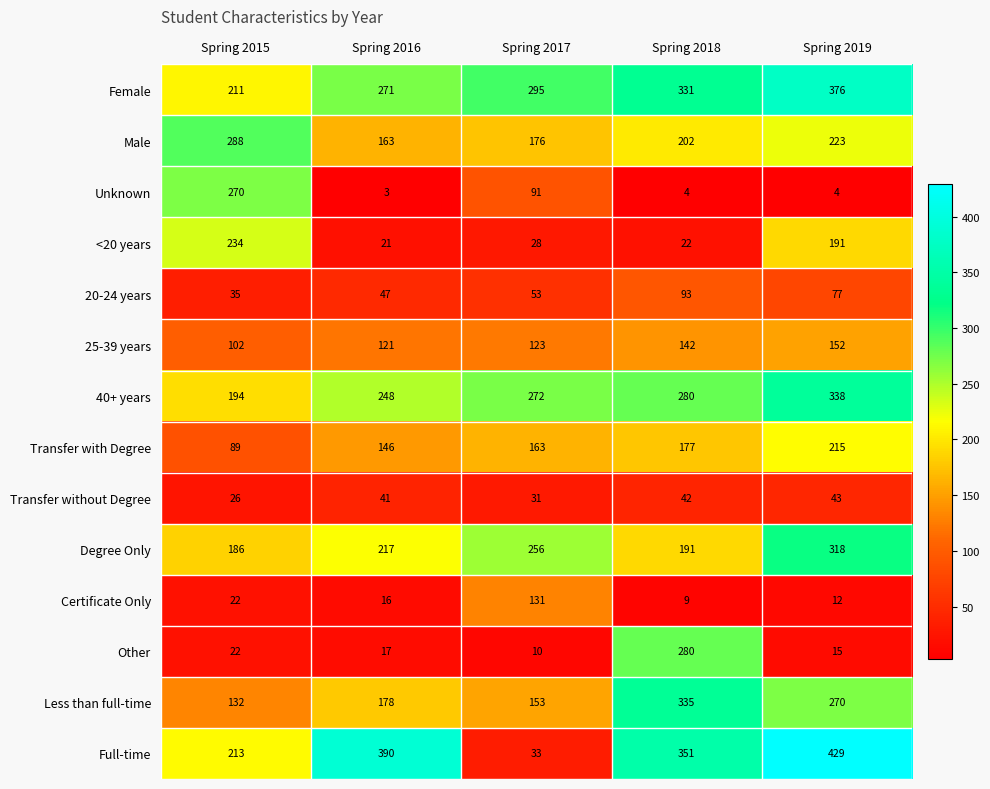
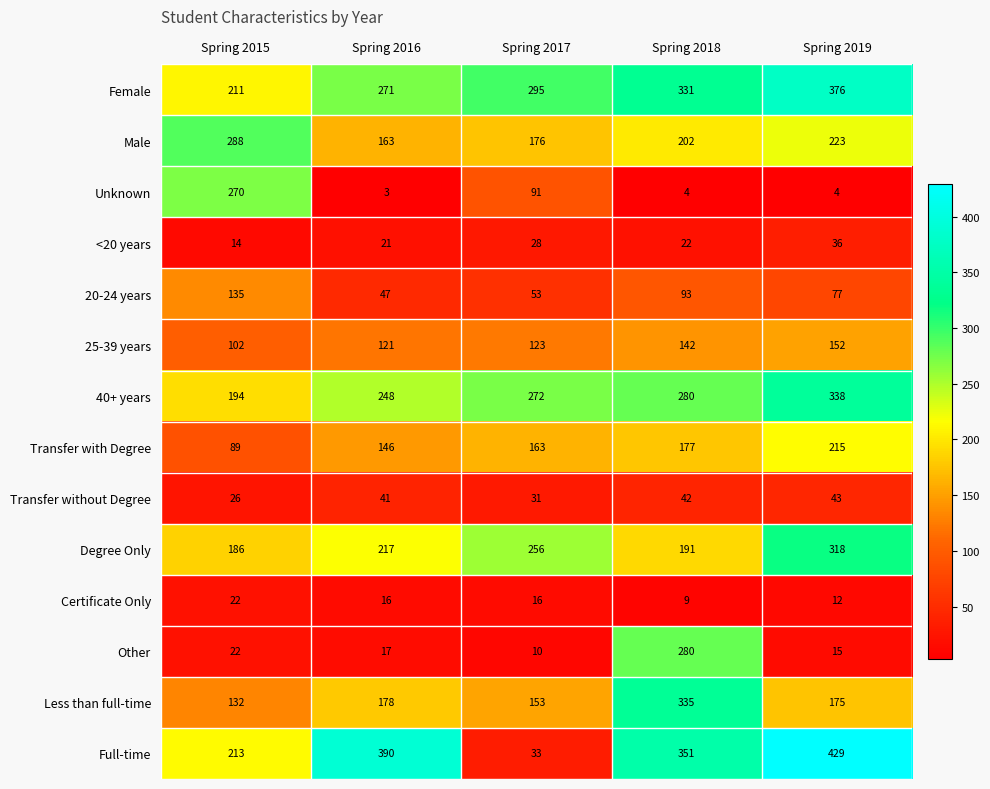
<20 years, Spring 2015: 234 -> 14
<20 years, Spring 2019: 191 -> 36
20-24 years, Spring 2015: 35 -> 135
Certificate Only, Spring 2017: 131 -> 16
Less than full-time, Spring 2019: 270 -> 175
